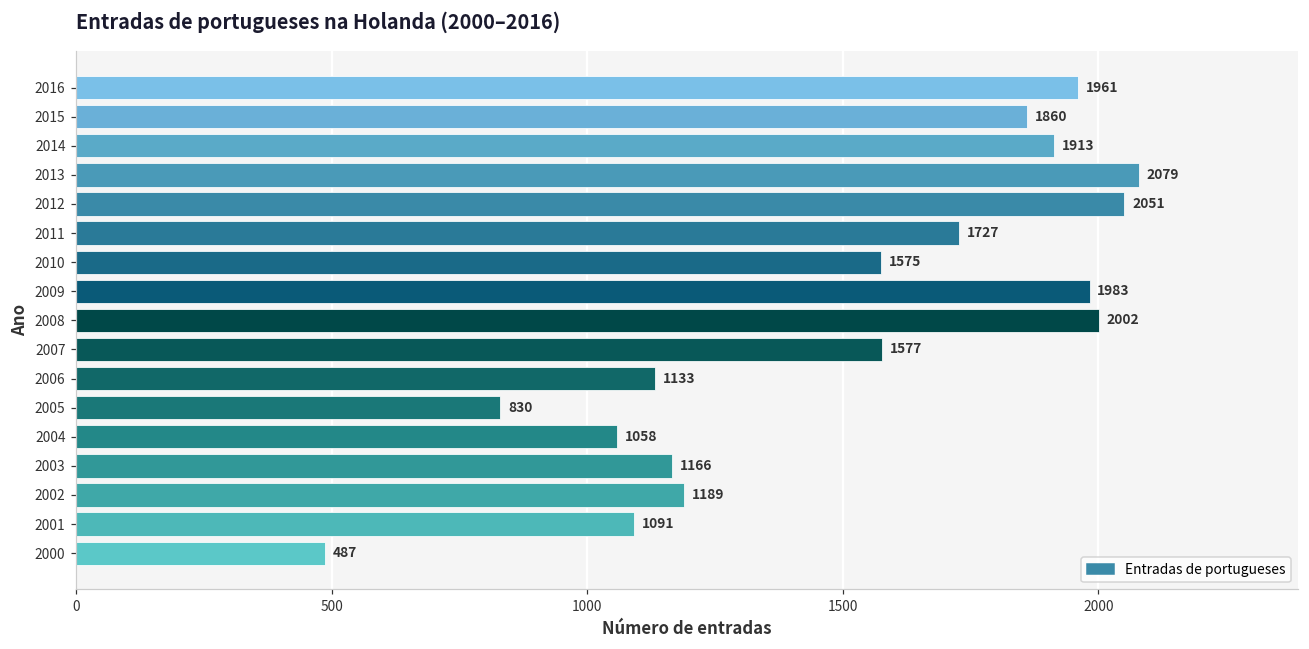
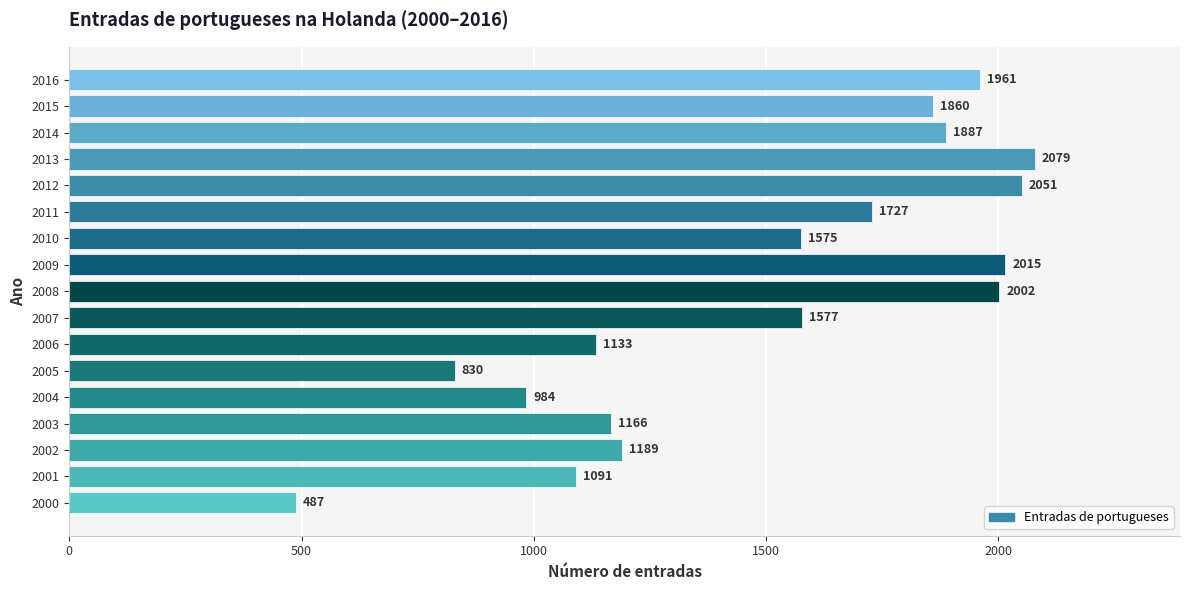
2014: 1913 -> 1887
2009: 1983 -> 2015
2004: 1058 -> 984
